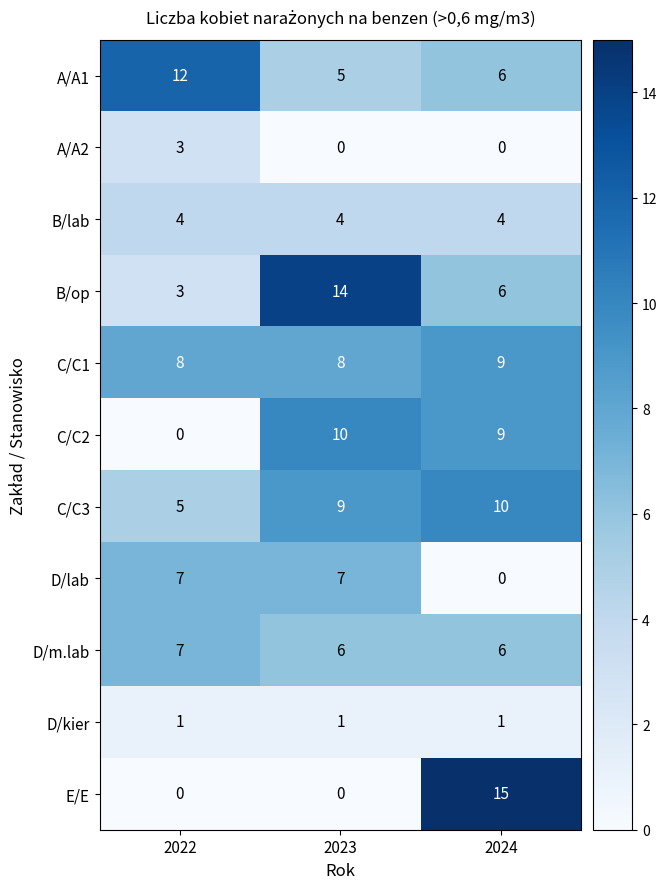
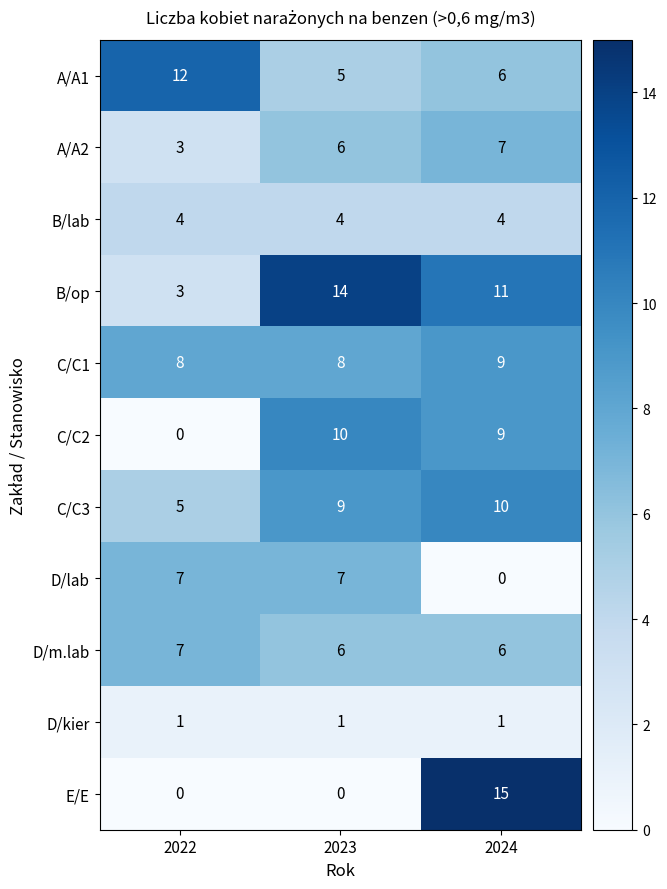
A/A2, 2023: 0 -> 6
A/A2, 2024: 0 -> 7
B/op, 2024: 6 -> 11
